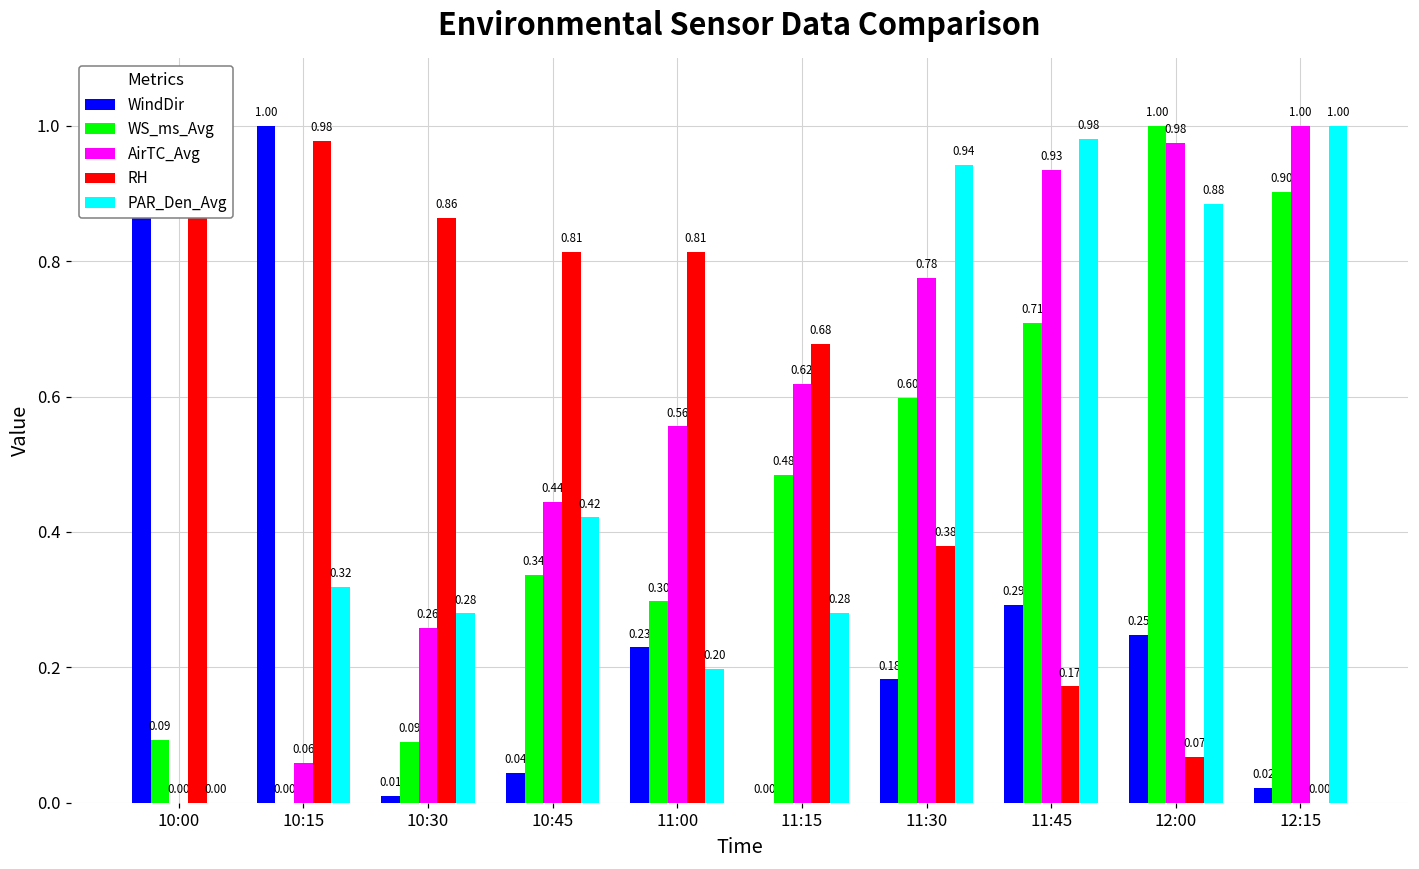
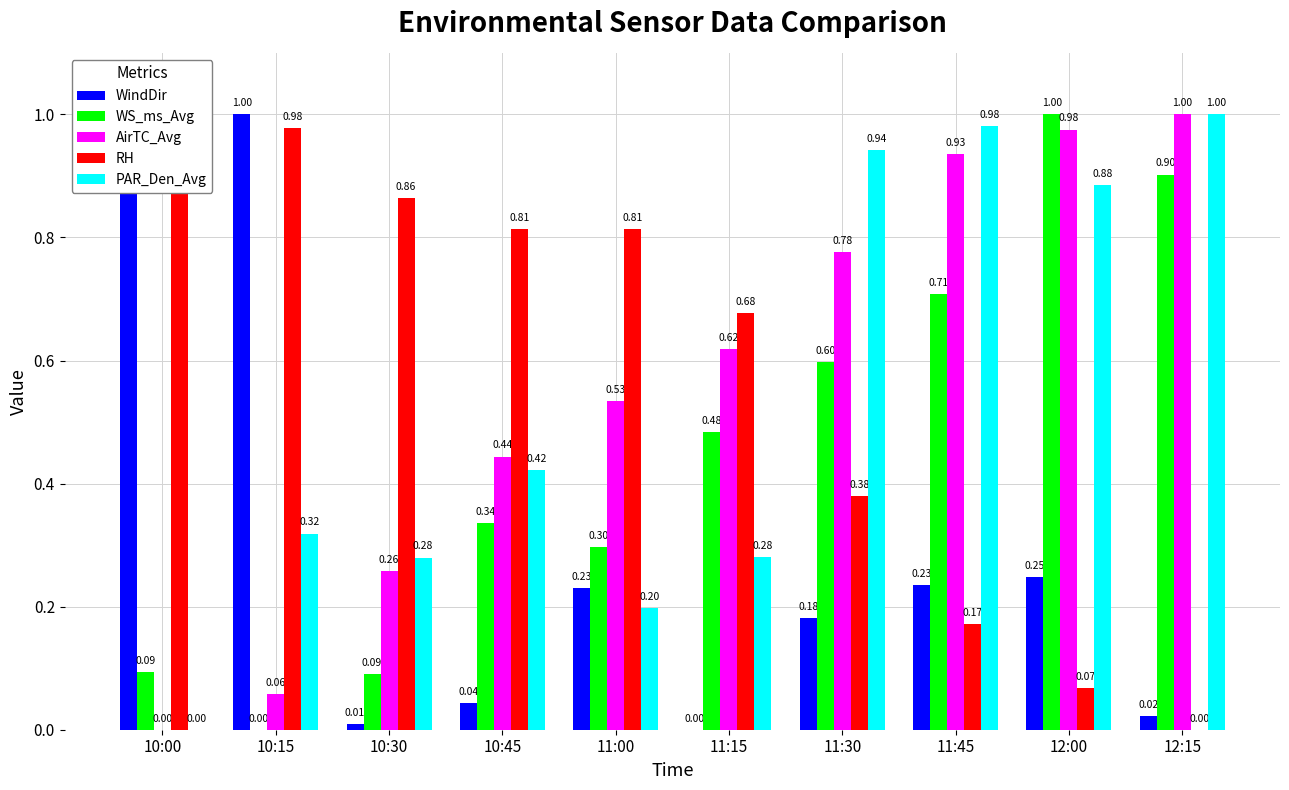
AirTC_Avg, 11:00: 0.56 -> 0.53
WindDir, 11:45: 0.29 -> 0.23
